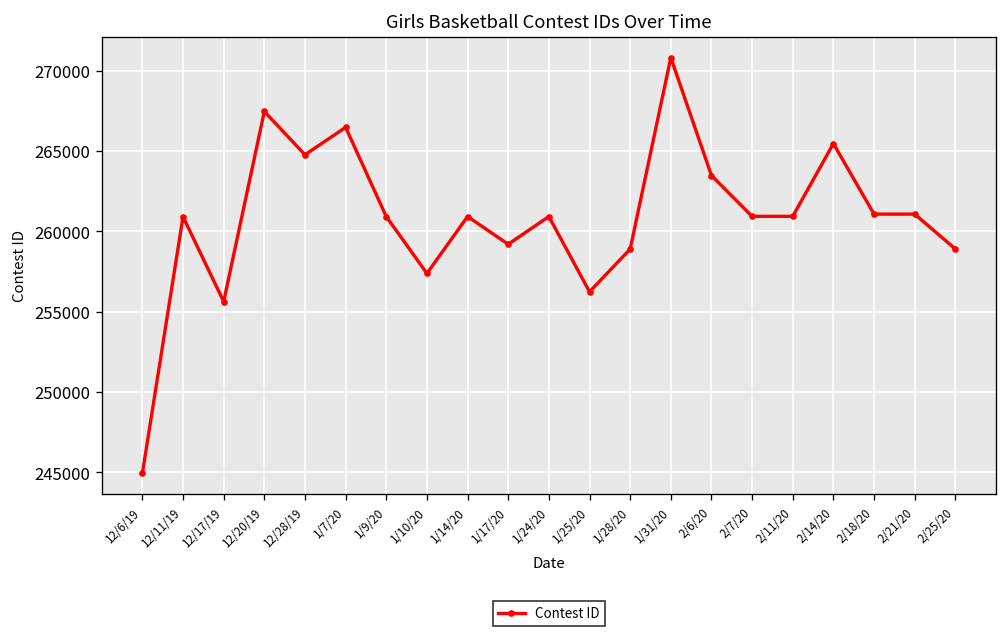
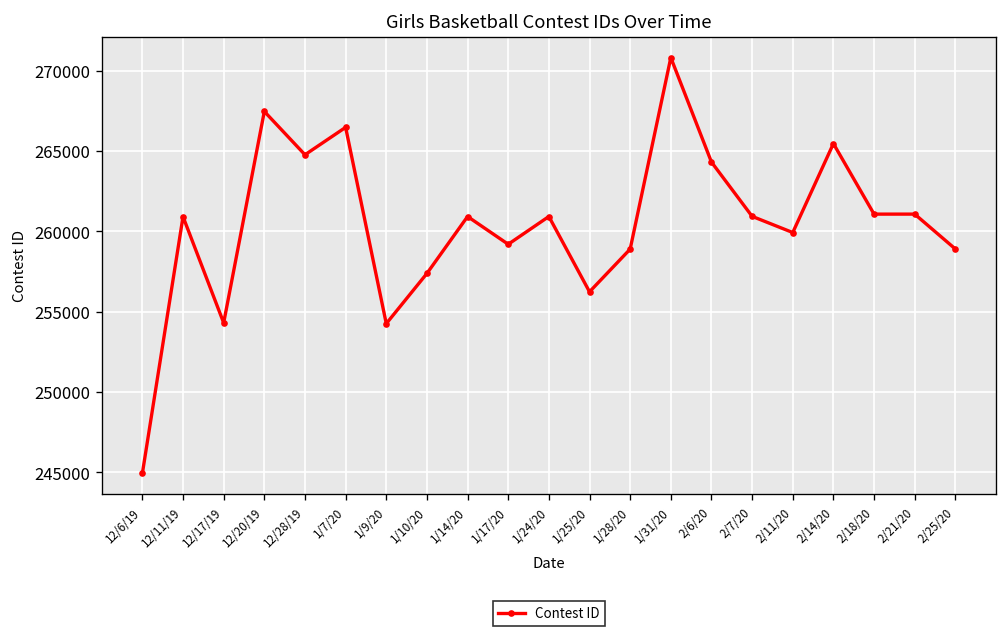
12/17/19: 255600 -> 254300
1/9/20: 260900 -> 254300
2/6/20: 263500 -> 264300
2/11/20: 260900 -> 259900
